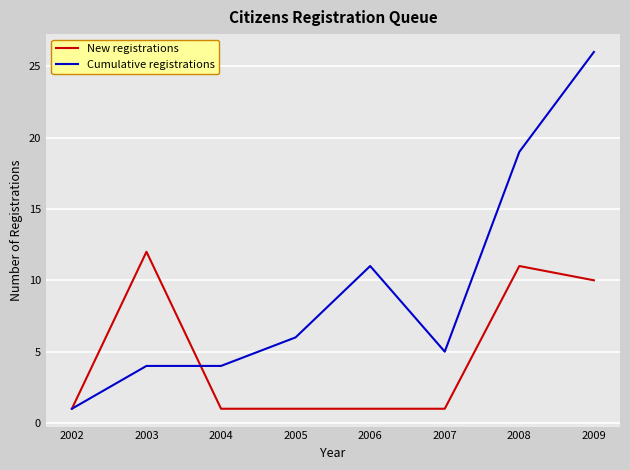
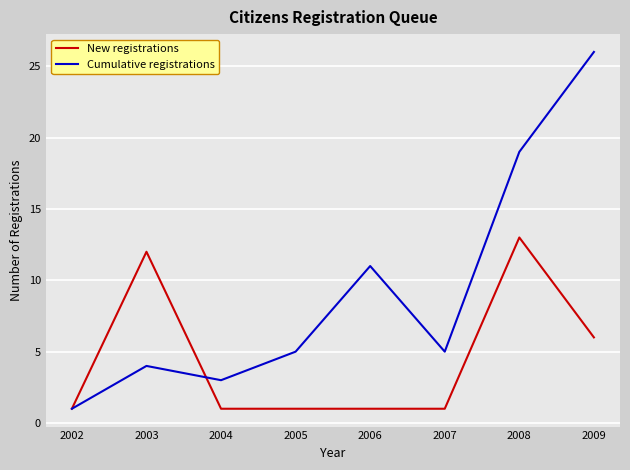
Cumulative registrations, 2004: 4 -> 3
Cumulative registrations, 2005: 6 -> 5
New registrations, 2008: 11 -> 13
New registrations, 2009: 10 -> 6
